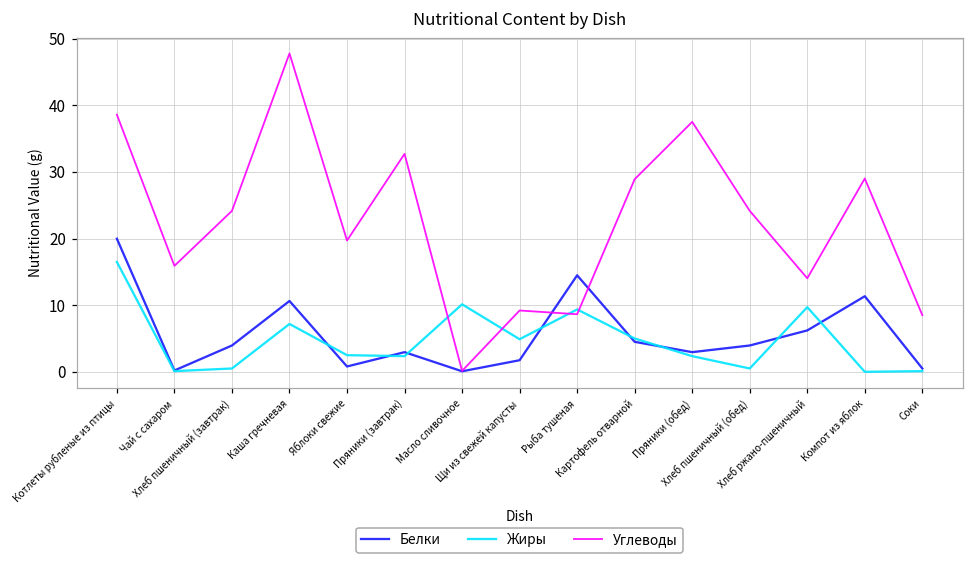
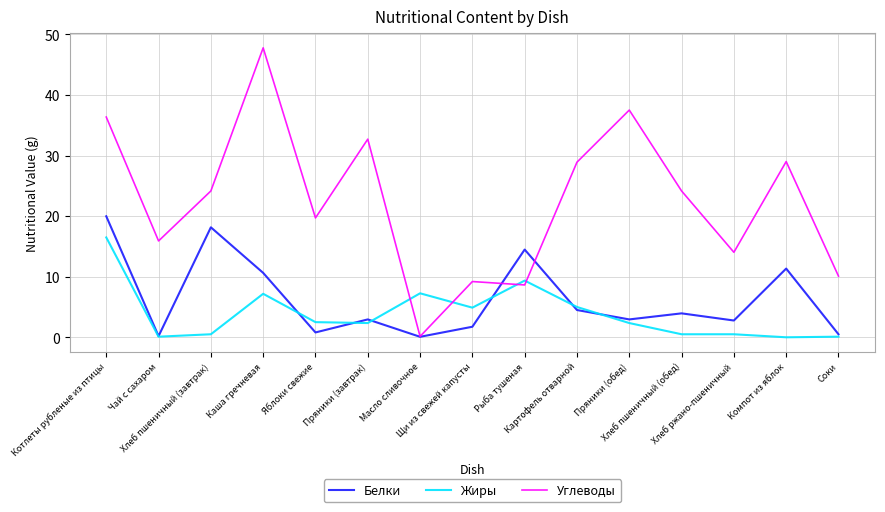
Углеводы, Котлеты рубленые из птицы: 39 -> 36
Белки, Хлеб пшеничный (завтрак): 4 -> 18
Жиры, Масло сливочное: 10 -> 7
Белки, Хлеб ржано-пшеничный: 6 -> 3
Жиры, Хлеб ржано-пшеничный: 10 -> 1
Углеводы, Соки: 9 -> 10
